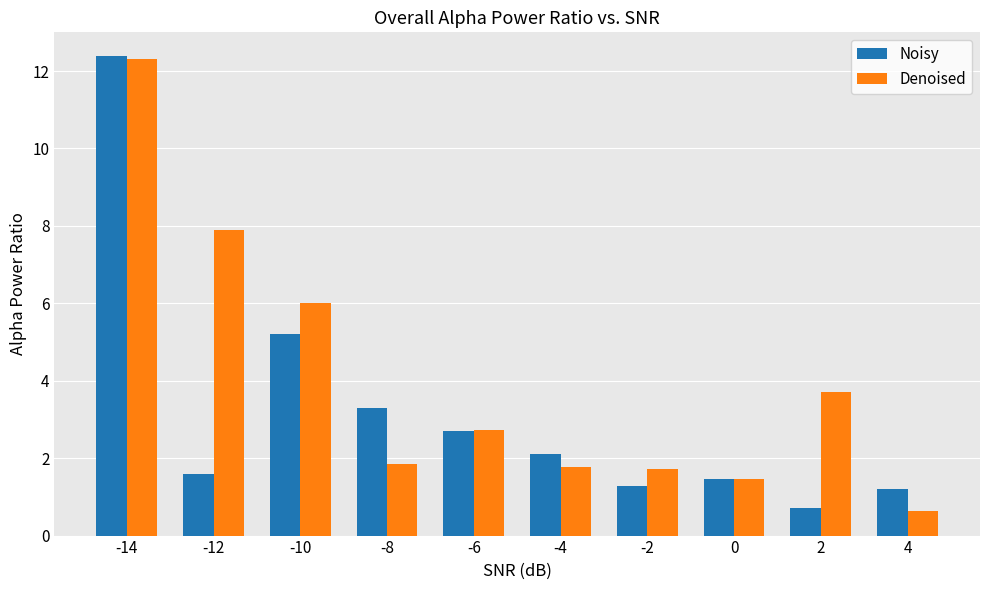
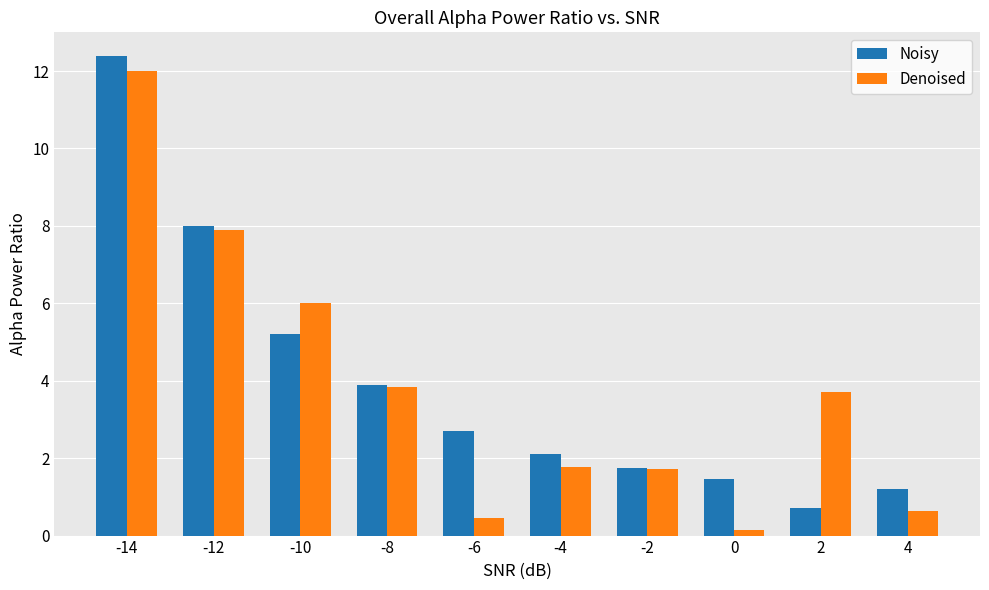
Denoised, -14: 12.3 -> 12.0
Noisy, -12: 1.6 -> 8.0
Noisy, -8: 3.3 -> 3.9
Denoised, -8: 1.9 -> 3.9
Denoised, -6: 2.7 -> 0.5
Noisy, -2: 1.3 -> 1.8
Denoised, 0: 1.5 -> 0.1
